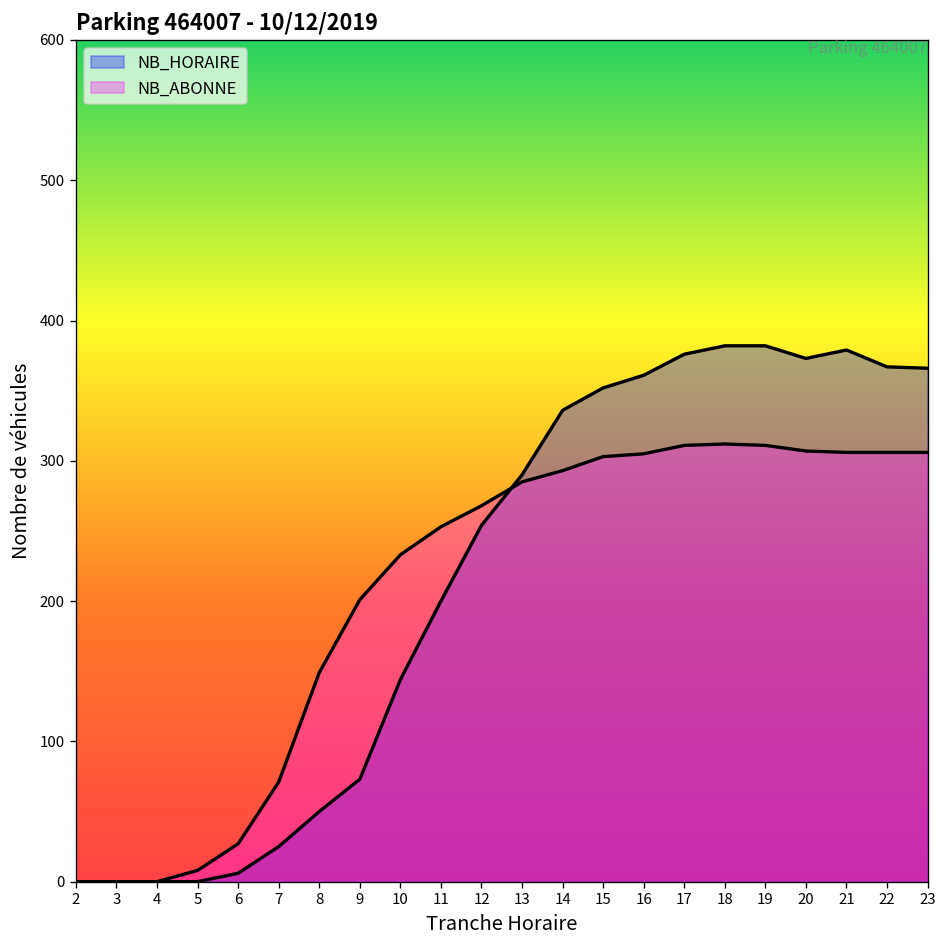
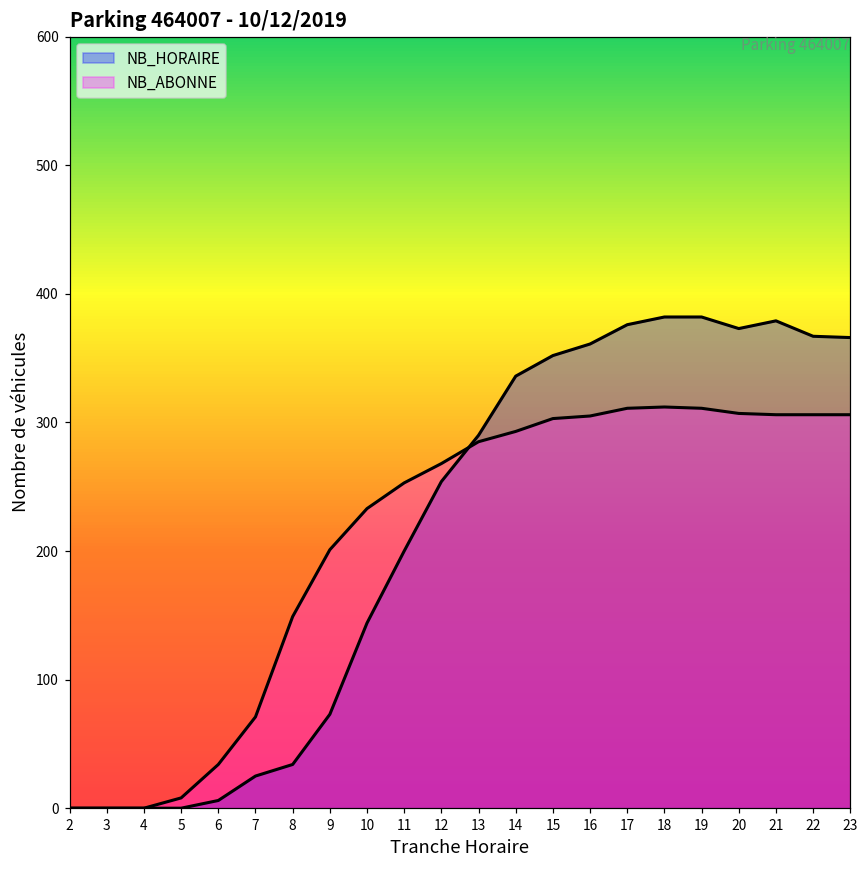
NB_ABONNE, 6: 27 -> 34
NB_HORAIRE, 8: 50 -> 34
